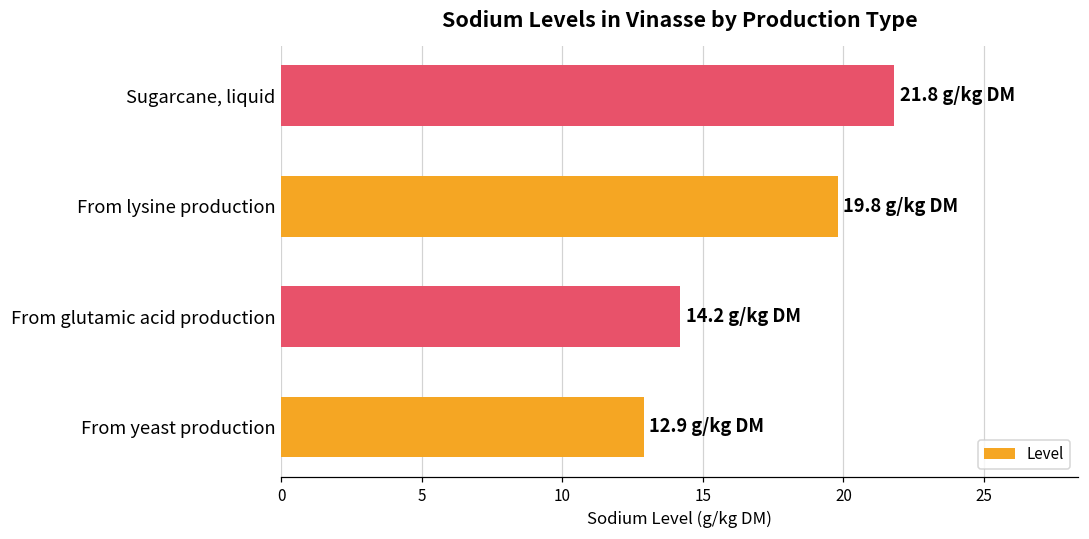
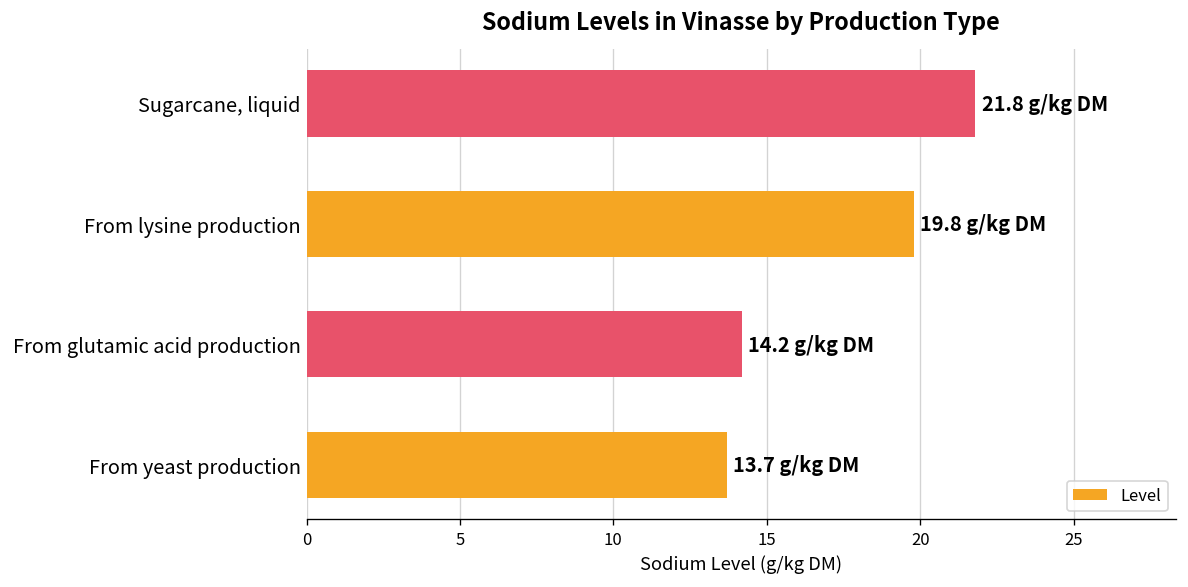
From yeast production: 12.9 -> 13.7
